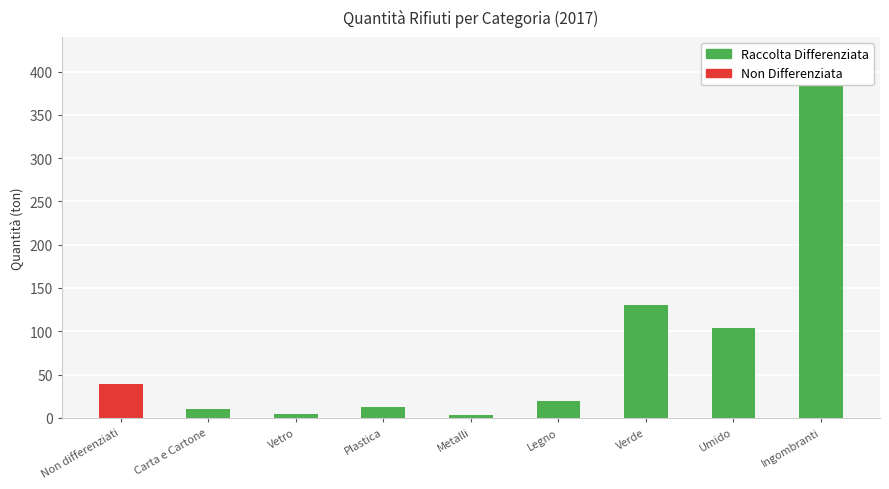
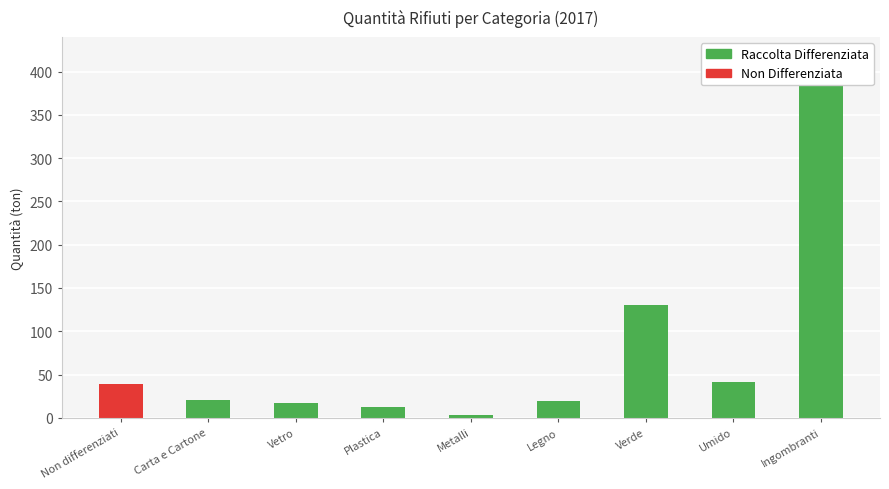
Carta e Cartone: 10 -> 20
Vetro: 0 -> 20
Umido: 100 -> 40
